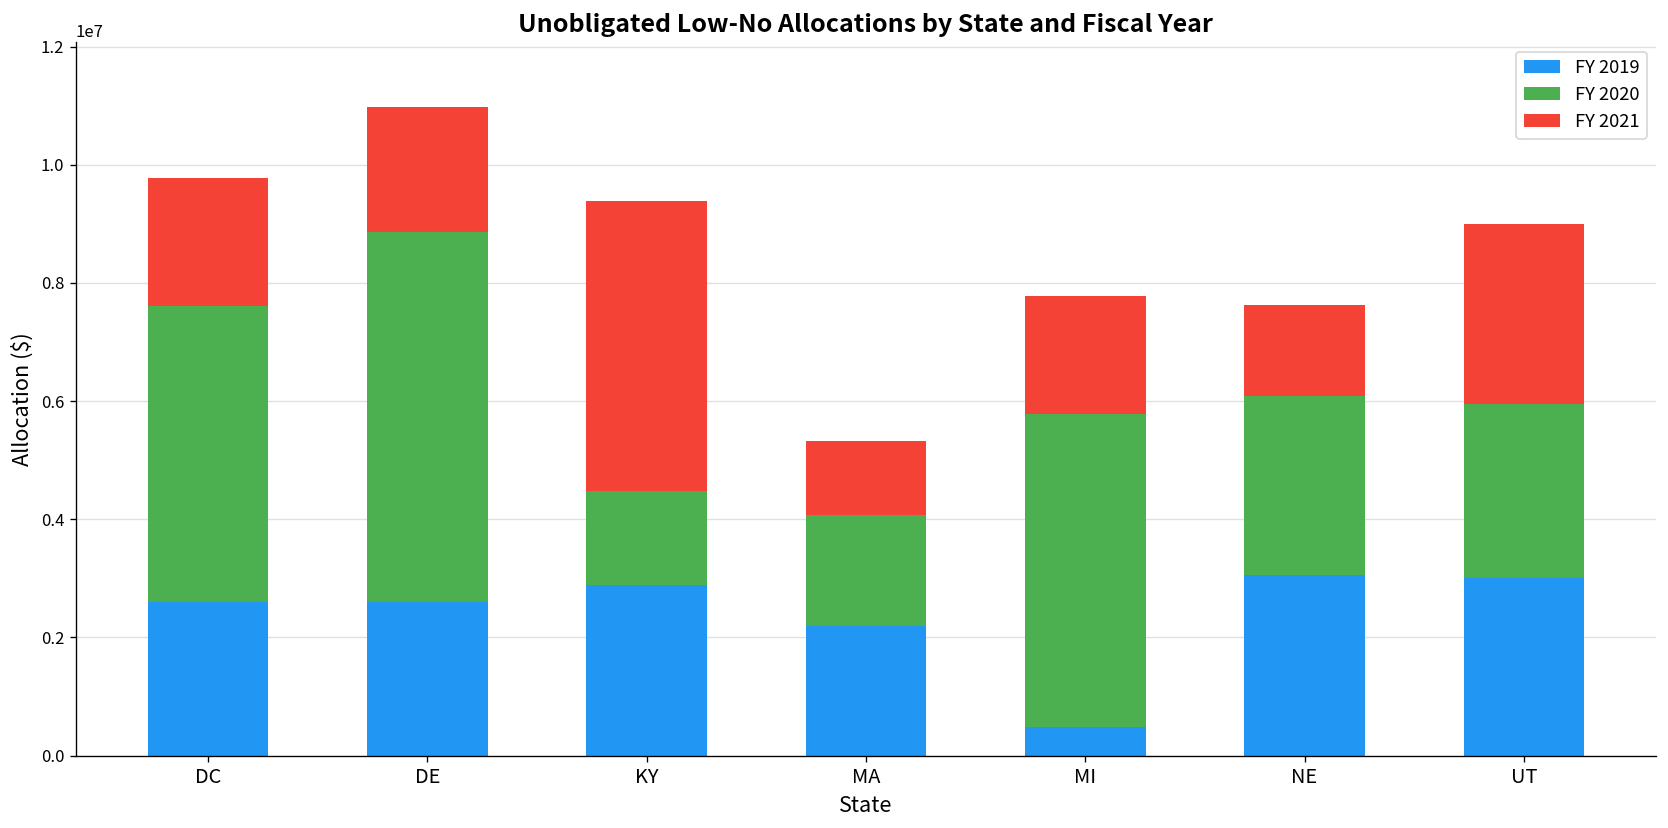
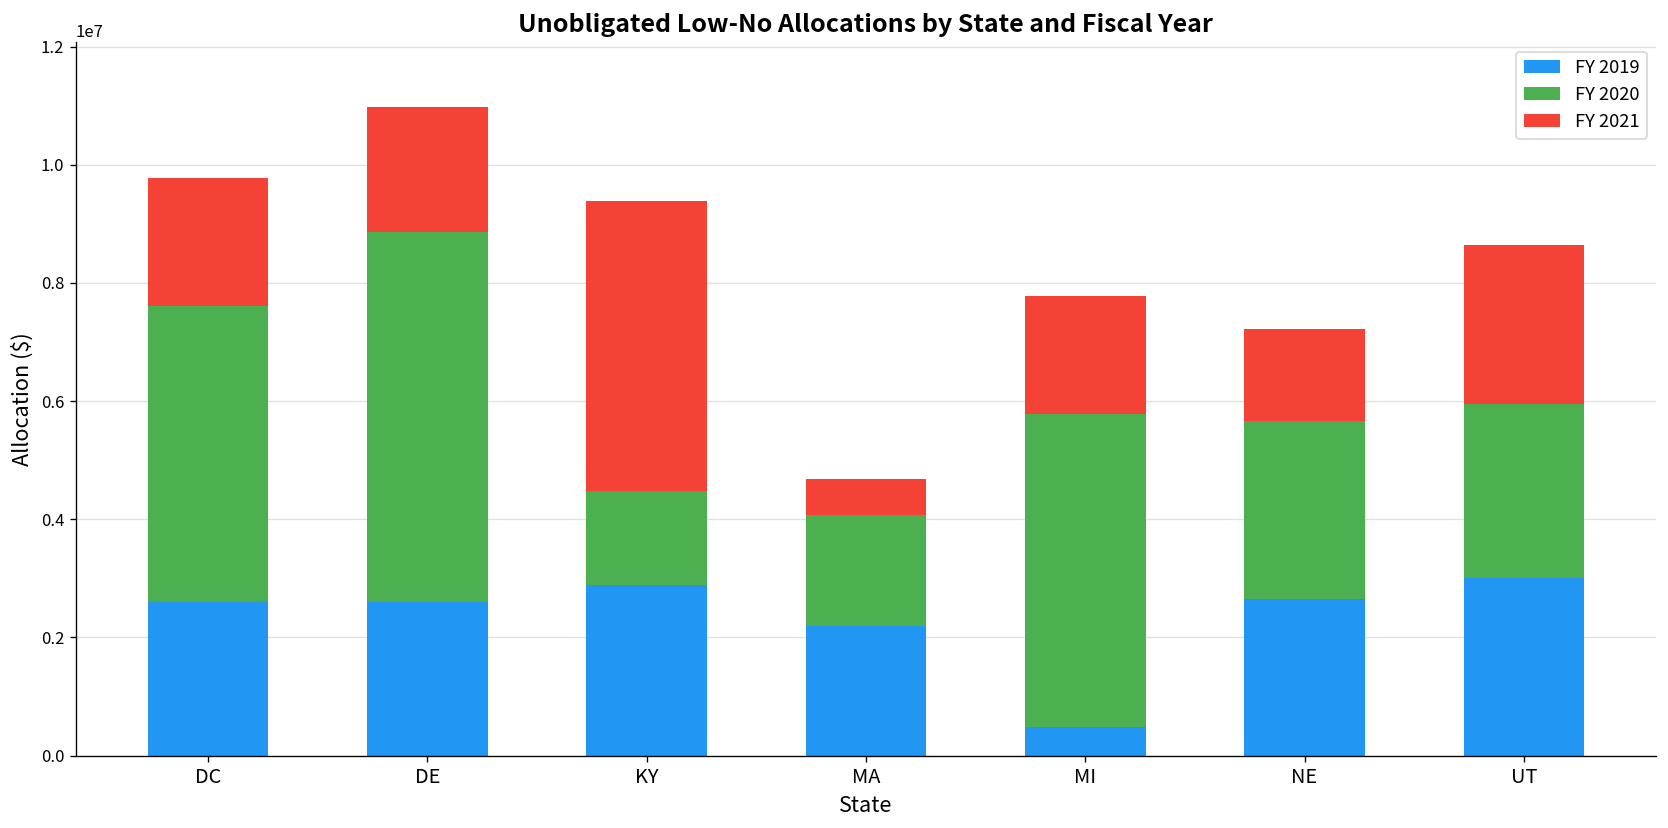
FY 2021, MA: 1300000 -> 600000
FY 2019, NE: 3100000 -> 2600000
FY 2021, UT: 3000000 -> 2700000
